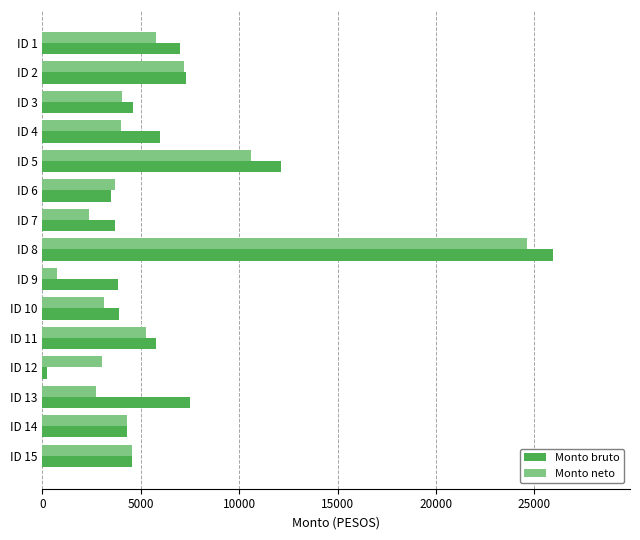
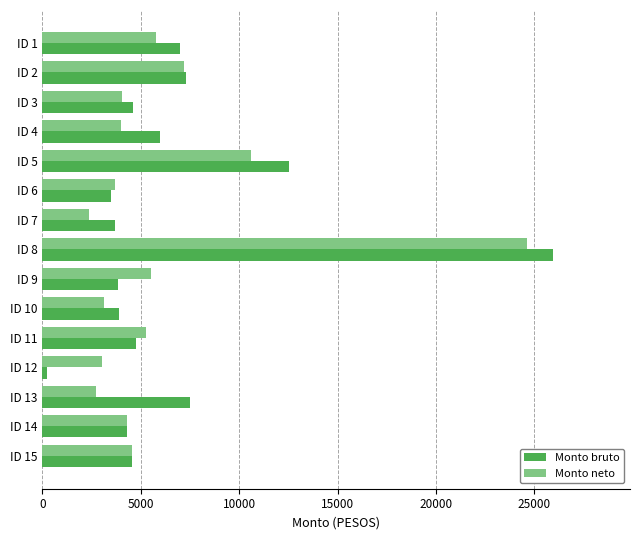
Monto bruto, ID 5: 12100 -> 12500
Monto neto, ID 9: 700 -> 5500
Monto bruto, ID 11: 5800 -> 4800
